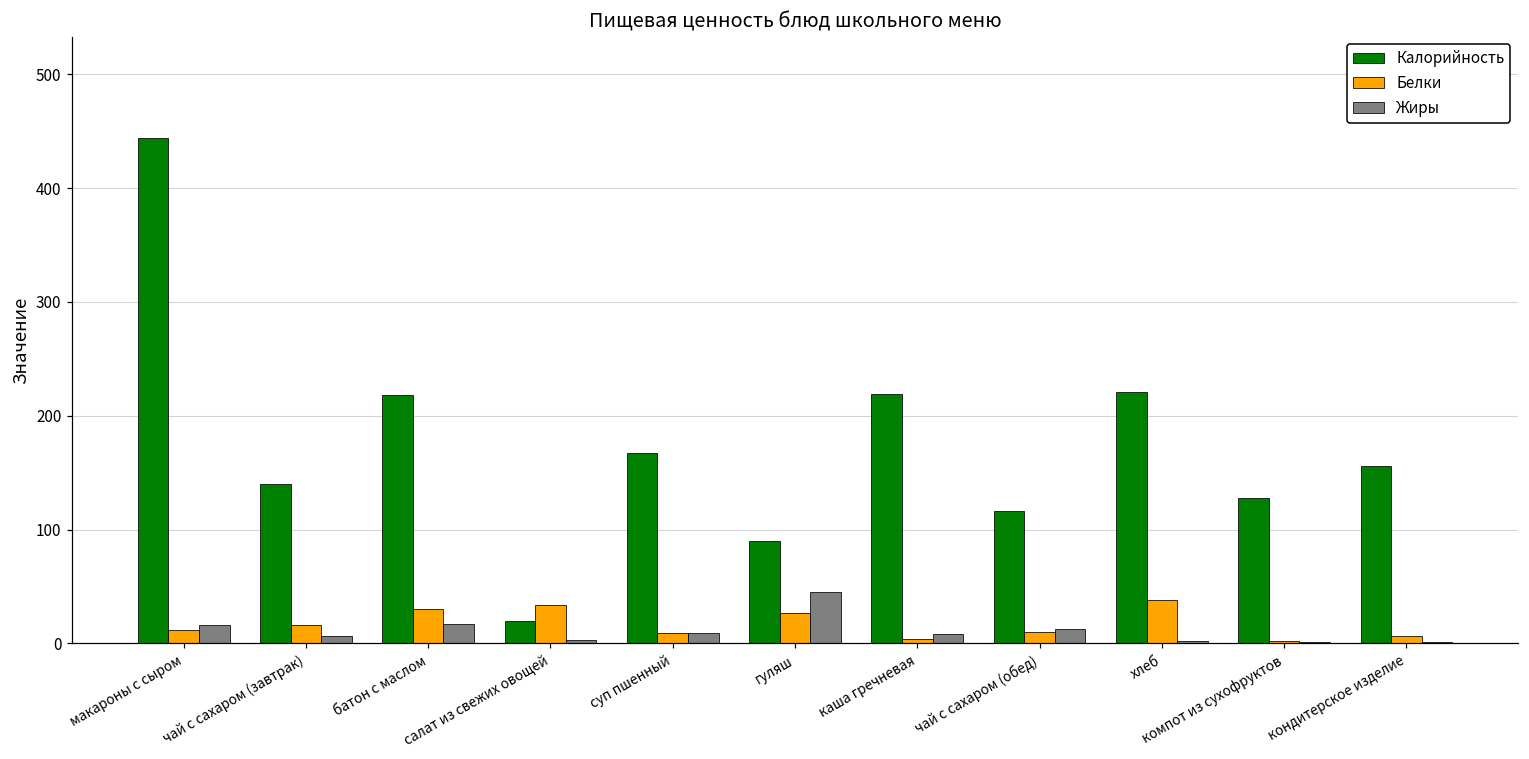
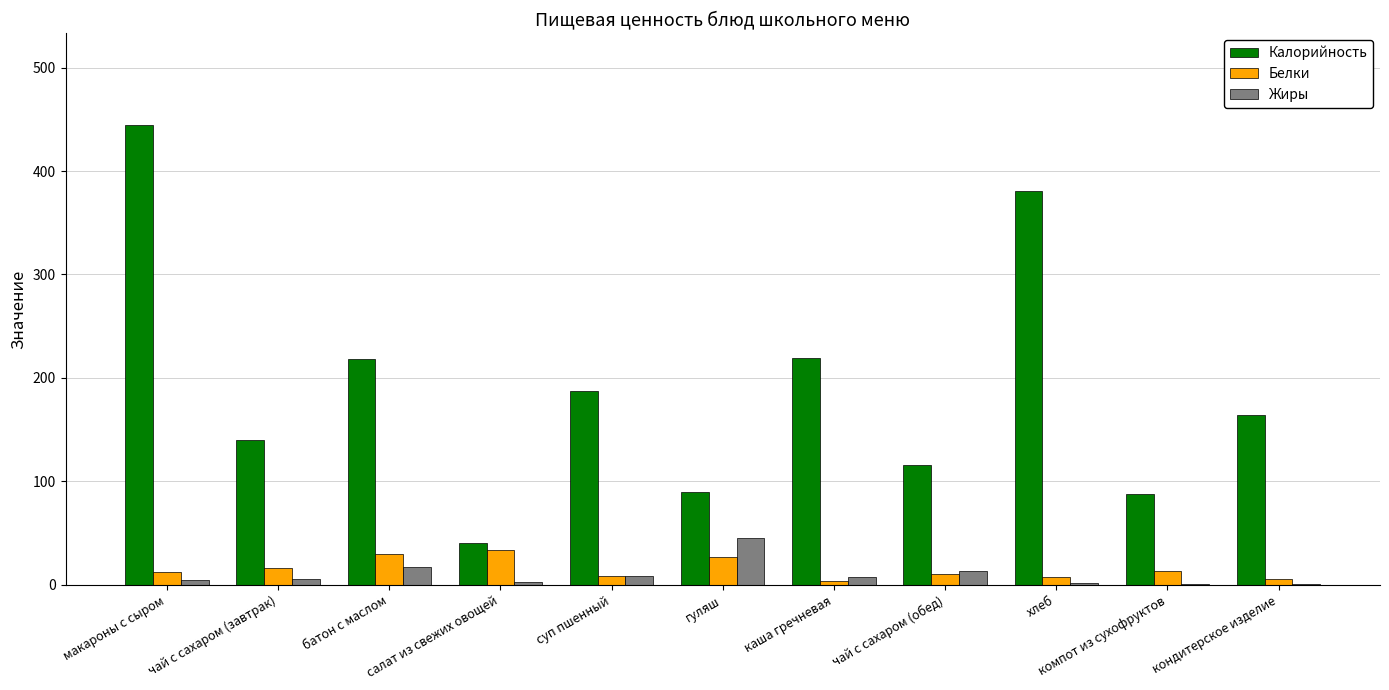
Жиры, макароны с сыром: 16 -> 5
Калорийность, салат из свежих овощей: 20 -> 40
Калорийность, суп пшенный: 167 -> 187
Калорийность, хлеб: 221 -> 381
Белки, хлеб: 38 -> 8
Калорийность, компот из сухофруктов: 128 -> 88
Белки, компот из сухофруктов: 2 -> 13
Калорийность, кондитерское изделие: 156 -> 164
